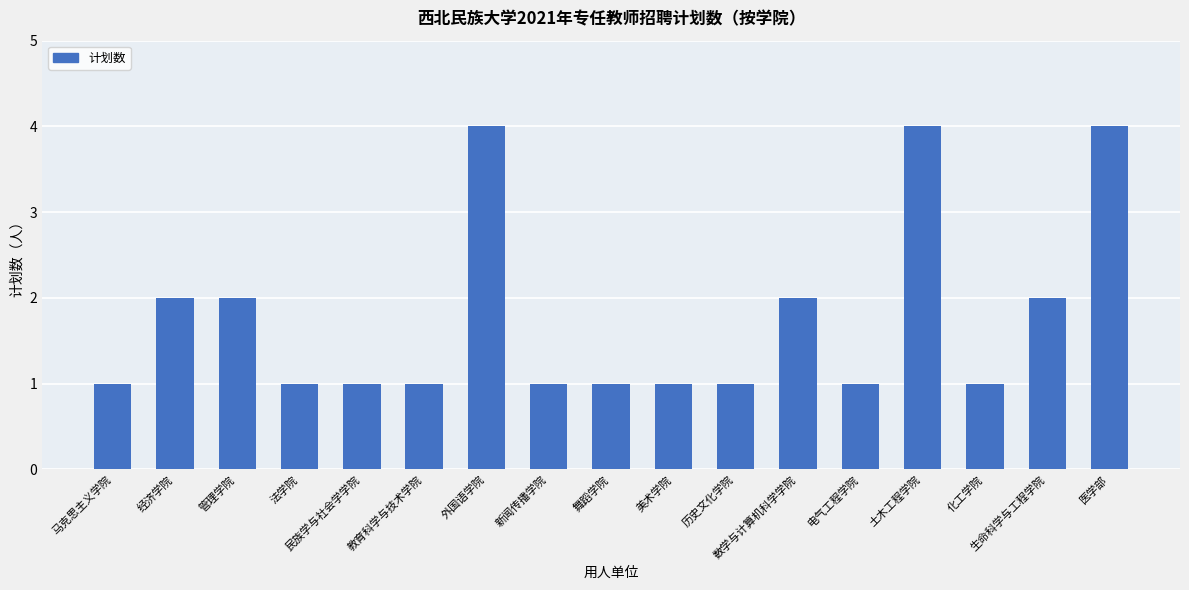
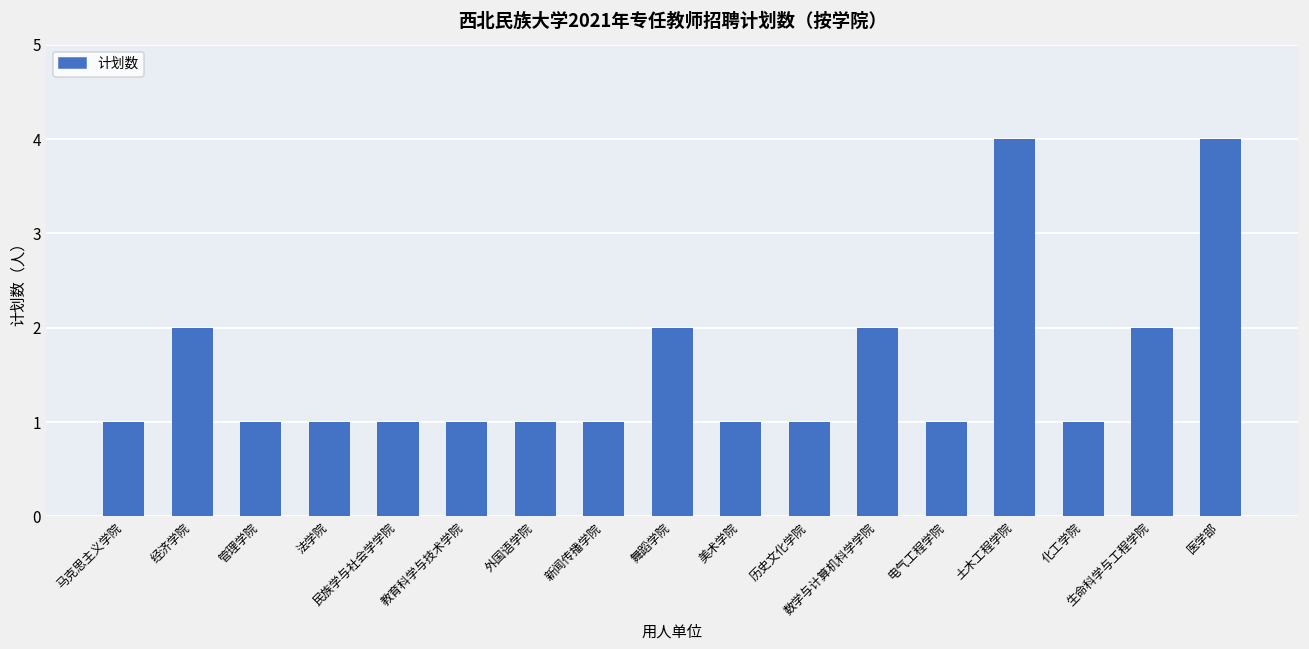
管理学院: 2 -> 1
外国语学院: 4 -> 1
舞蹈学院: 1 -> 2
